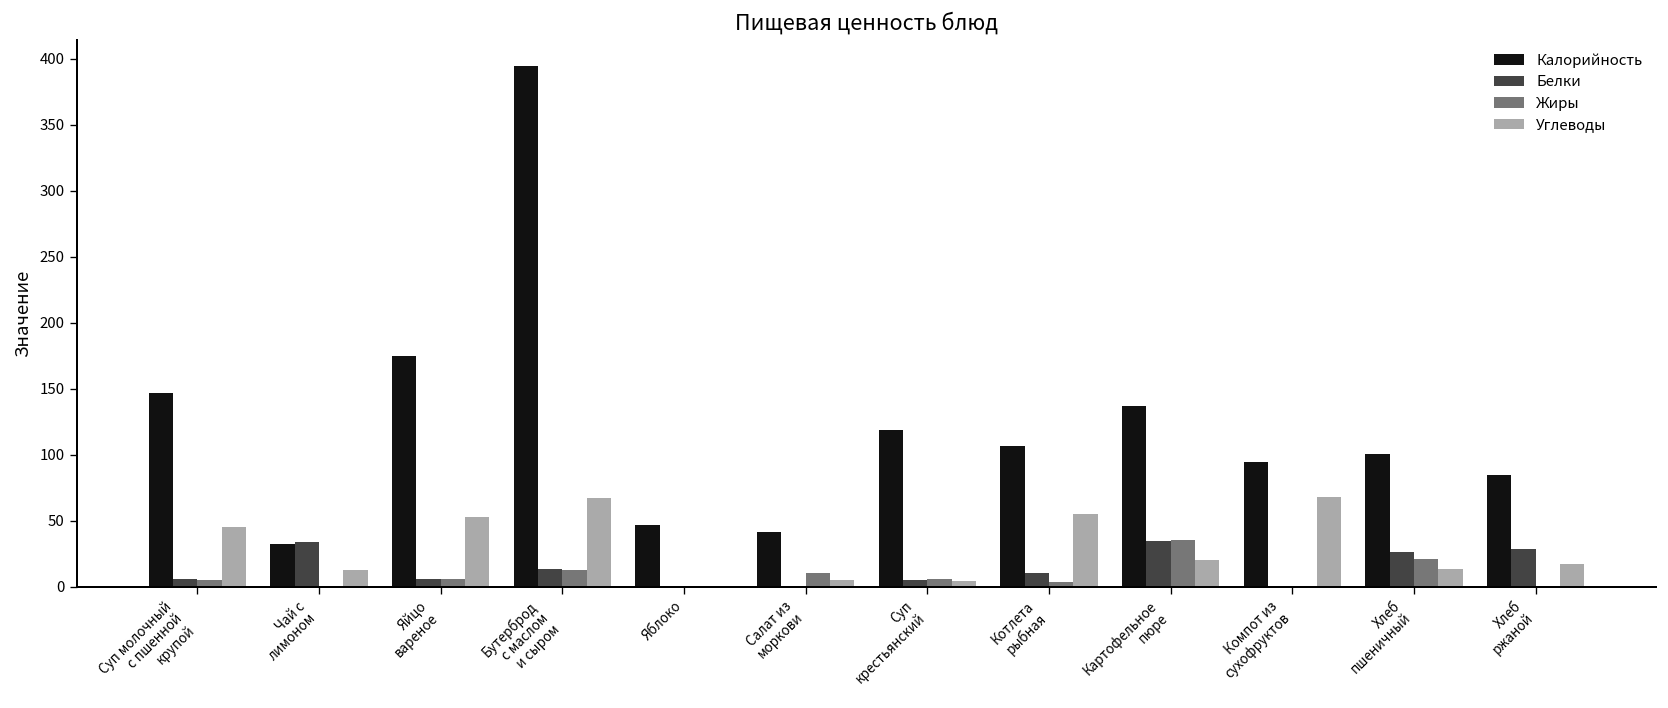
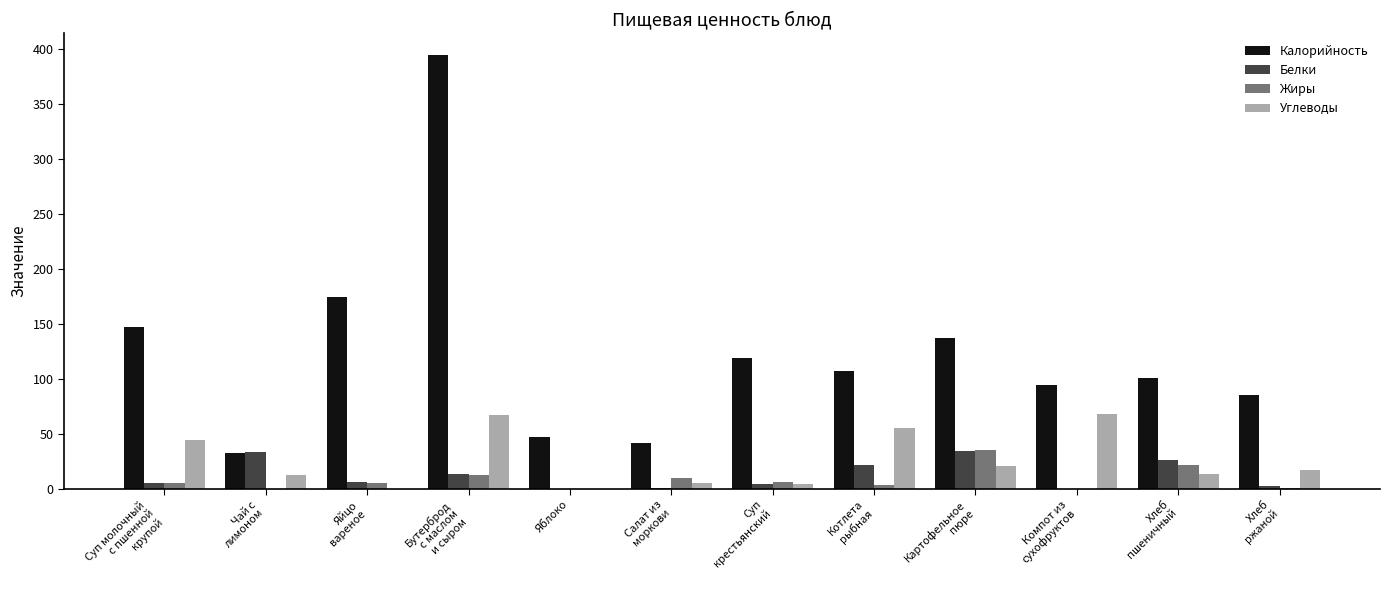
Углеводы, Яйцо вареное: 53 -> 0
Белки, Котлета рыбная: 11 -> 22
Белки, Хлеб ржаной: 29 -> 3
